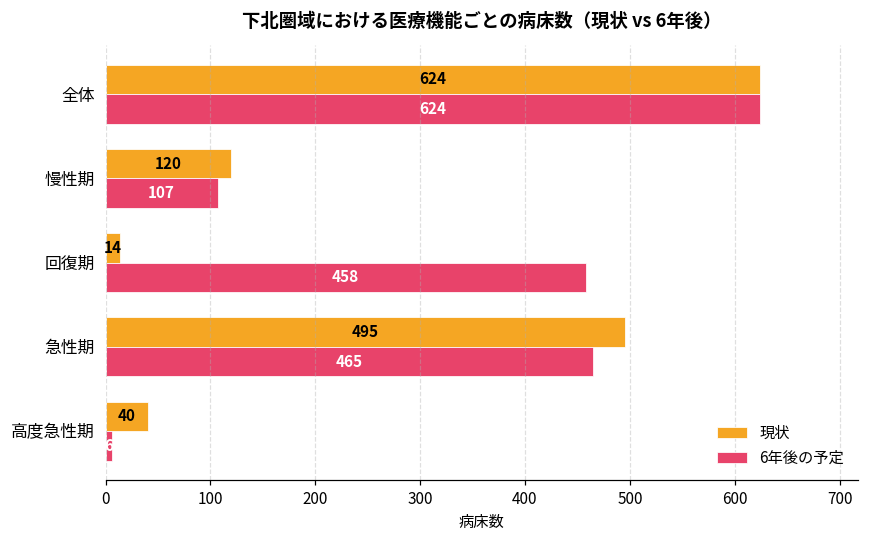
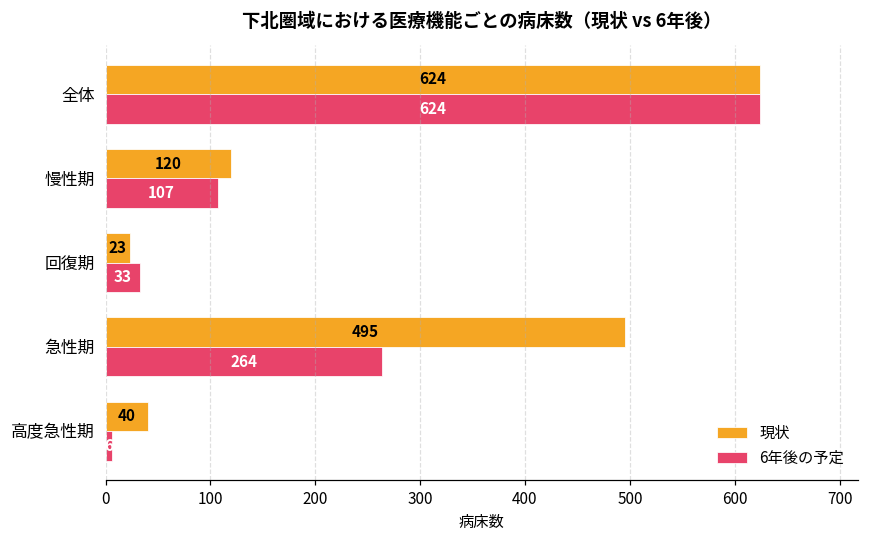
現状, 回復期: 14 -> 23
6年後の予定, 回復期: 458 -> 33
6年後の予定, 急性期: 465 -> 264
